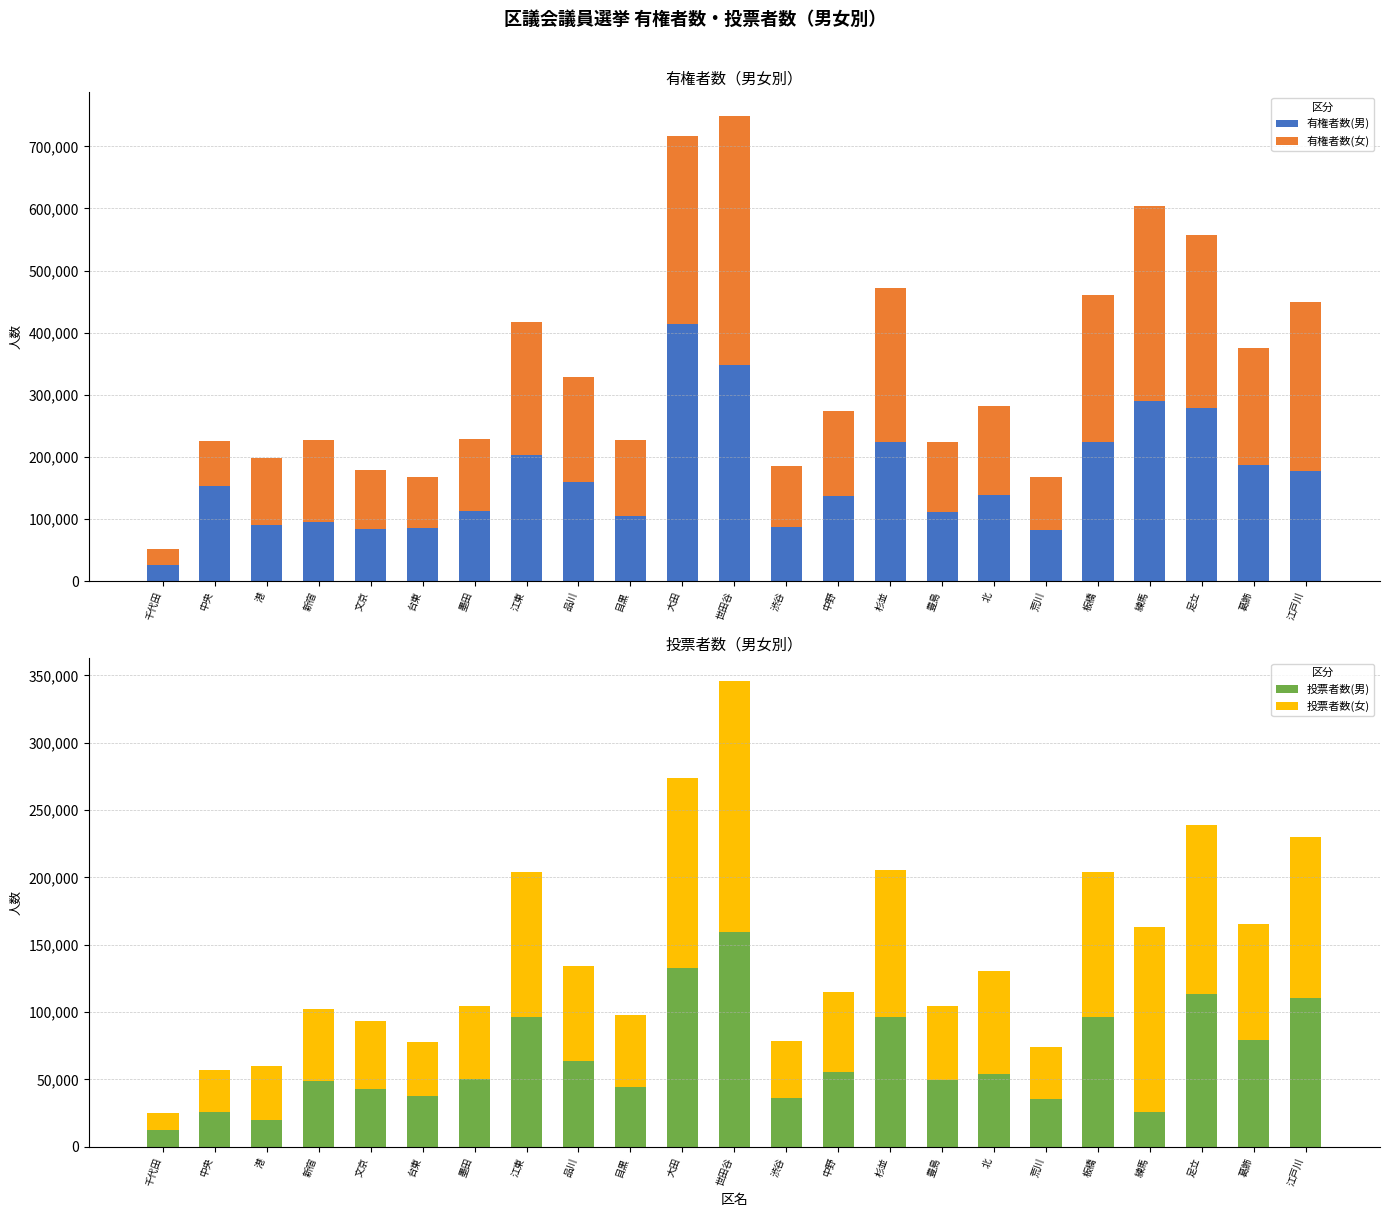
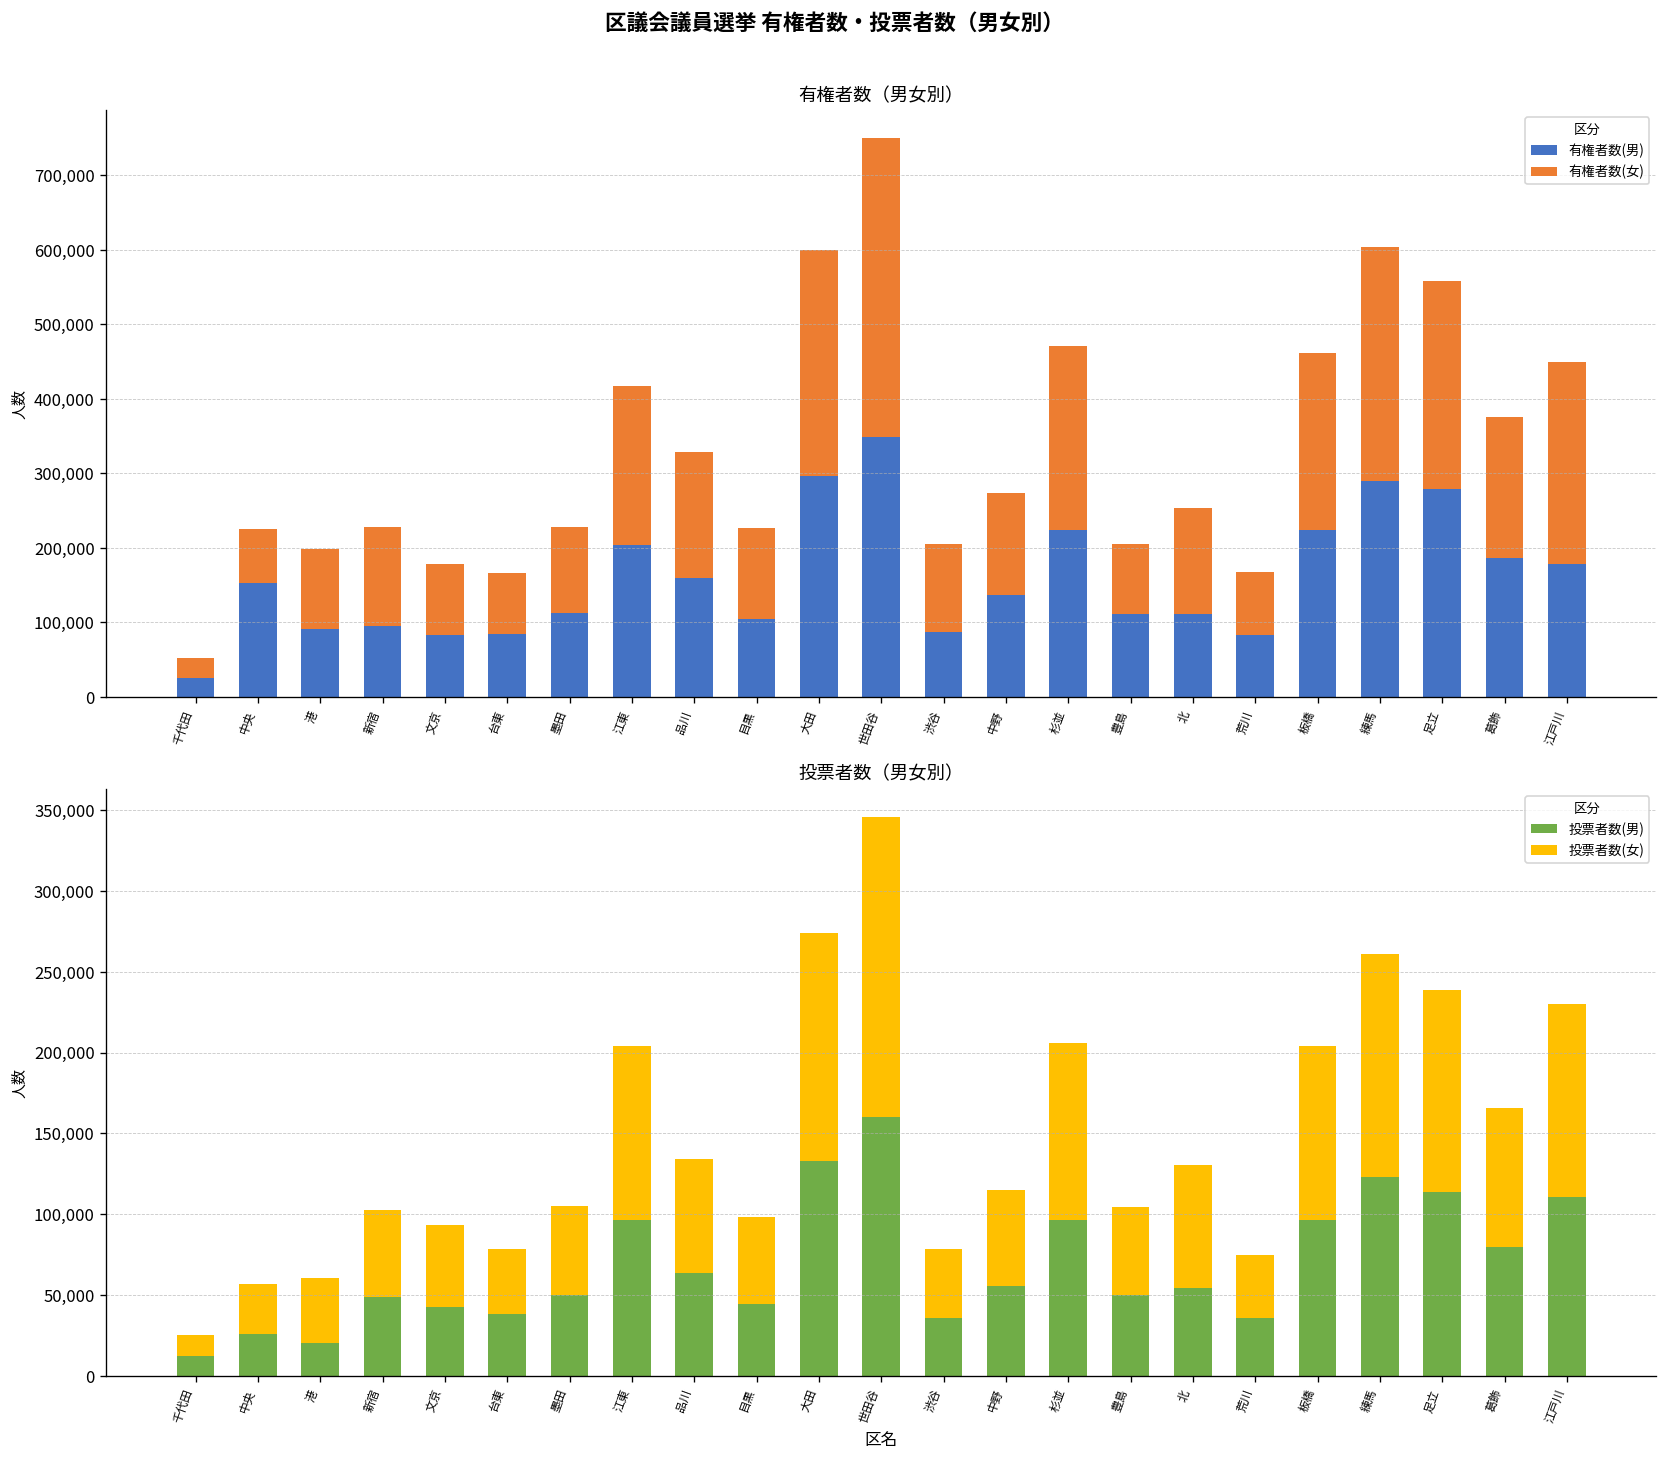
有権者数（男女別）, 有権者数(男), 大田: 410,000 -> 300,000
有権者数（男女別）, 有権者数(女), 渋谷: 100,000 -> 120,000
有権者数（男女別）, 有権者数(女), 豊島: 110,000 -> 90,000
有権者数（男女別）, 有権者数(男), 北: 140,000 -> 110,000
投票者数（男女別）, 投票者数(男), 練馬: 26,000 -> 123,000
